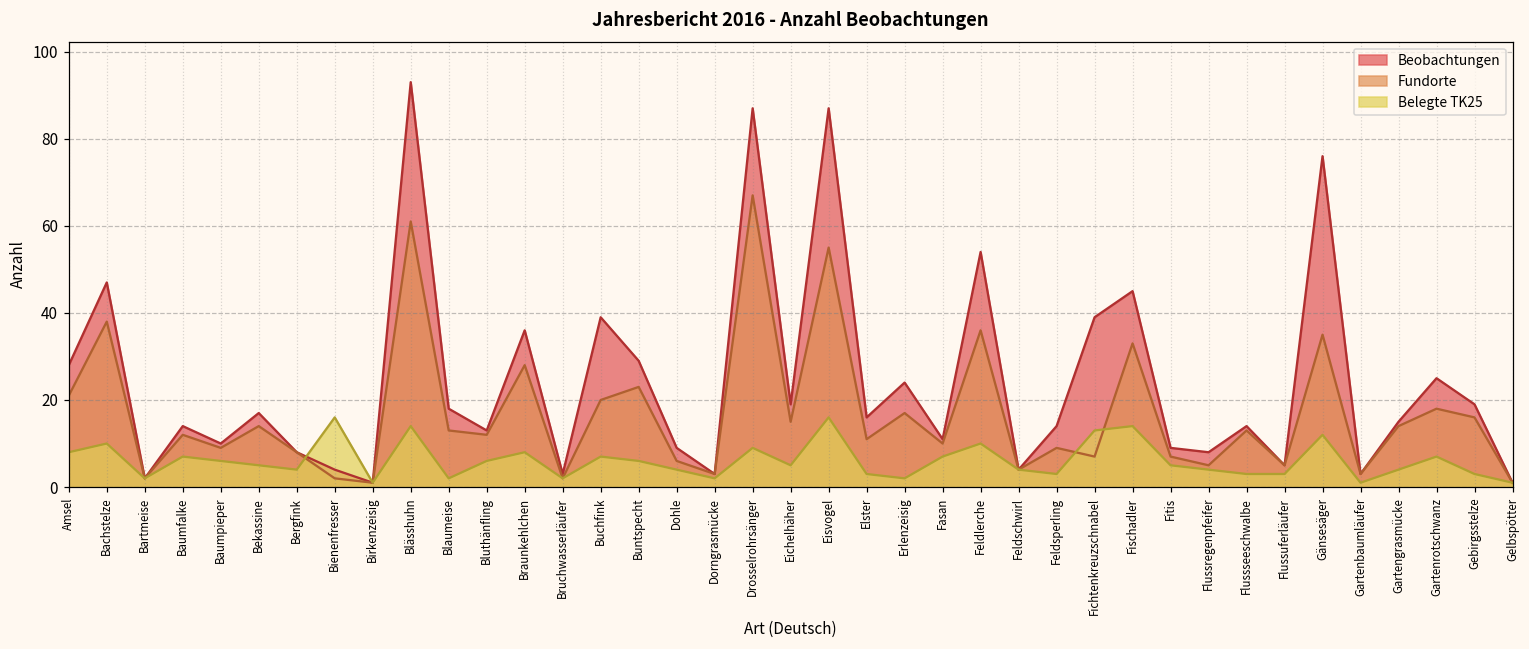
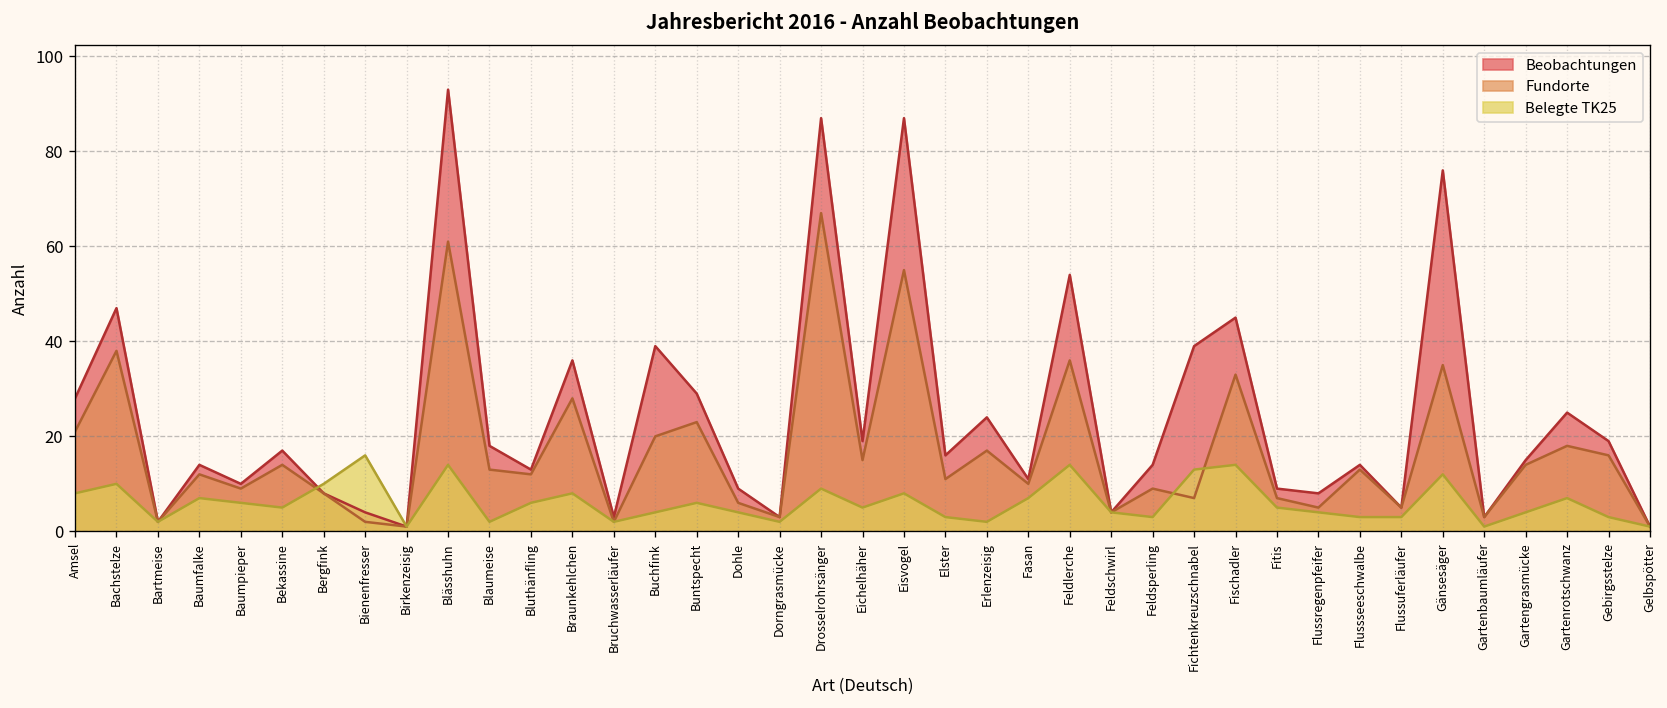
Belegte TK25, Bergfink: 4 -> 10
Belegte TK25, Buchfink: 7 -> 4
Belegte TK25, Eisvogel: 16 -> 8
Belegte TK25, Feldlerche: 10 -> 14
